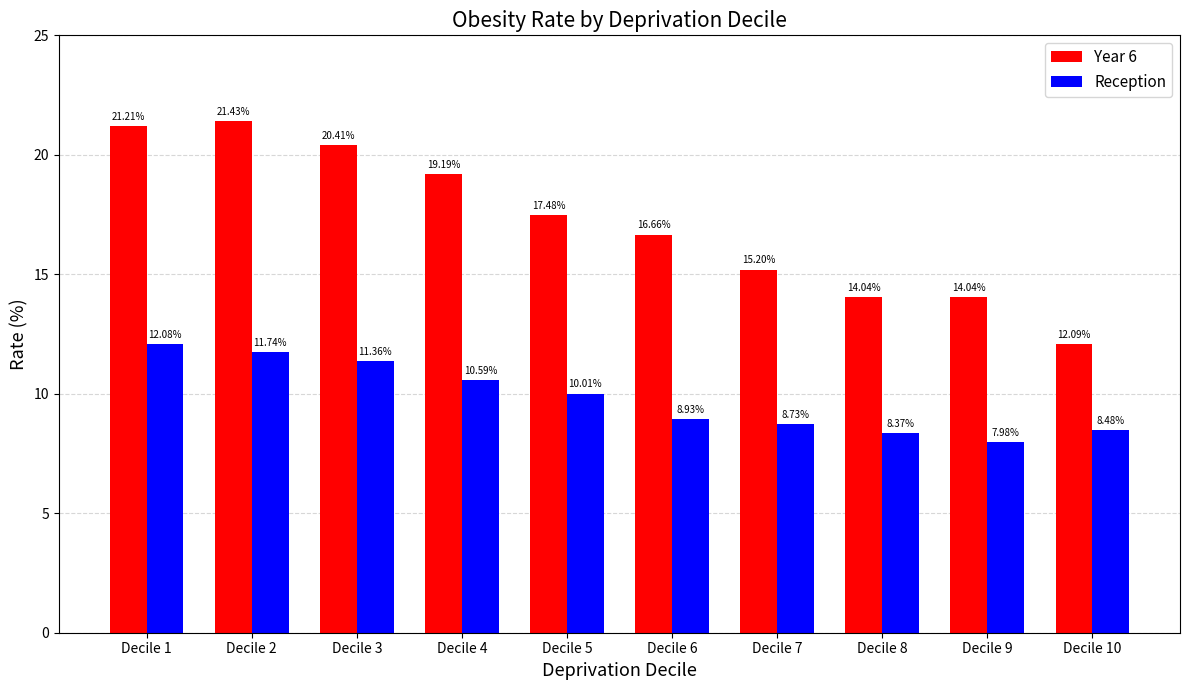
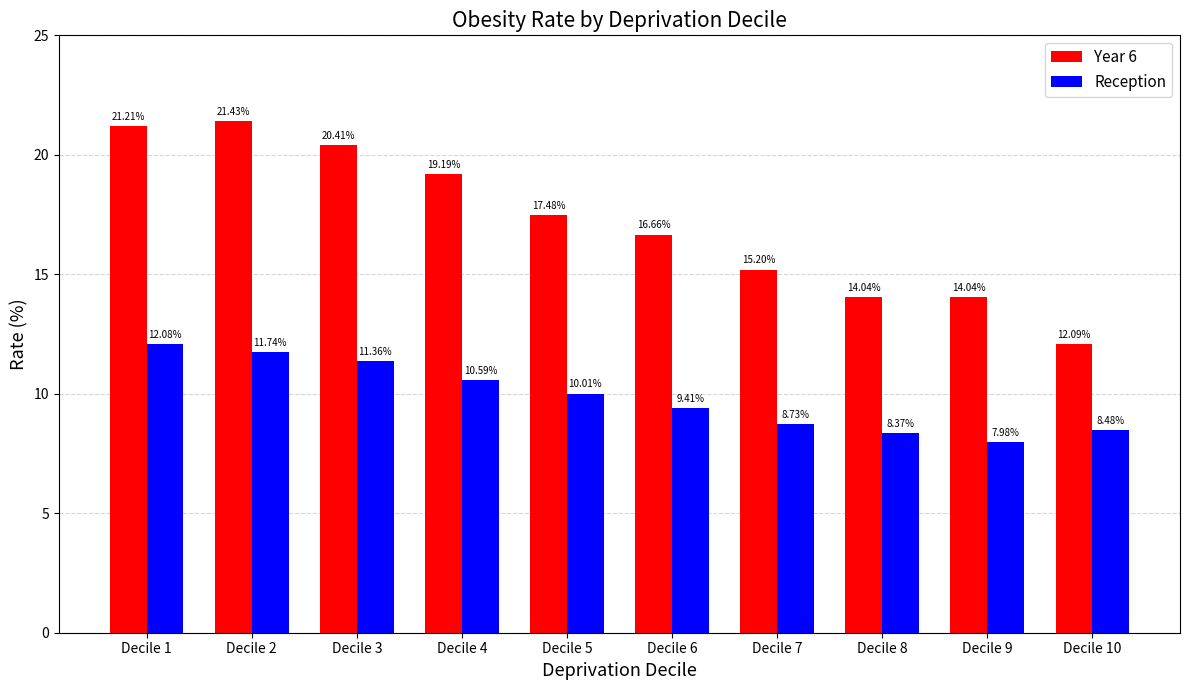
Reception, Decile 6: 8.93% -> 9.41%
